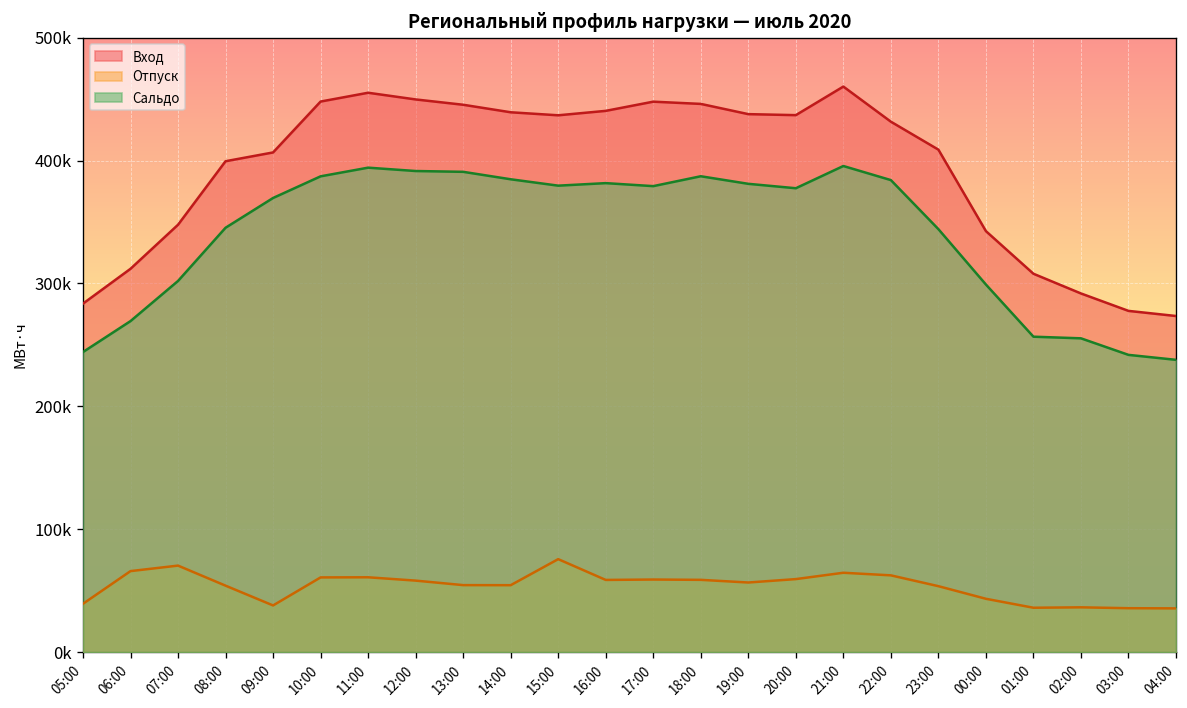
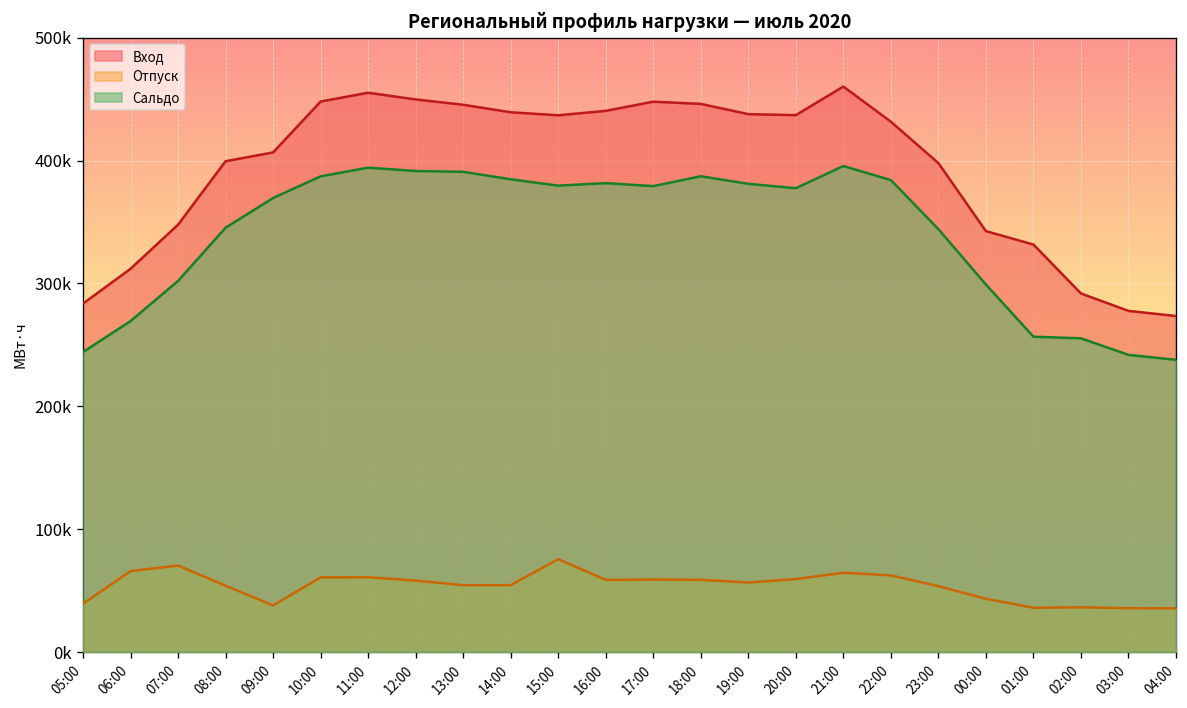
Вход, 23:00: 409000 -> 398000
Вход, 01:00: 308000 -> 332000
